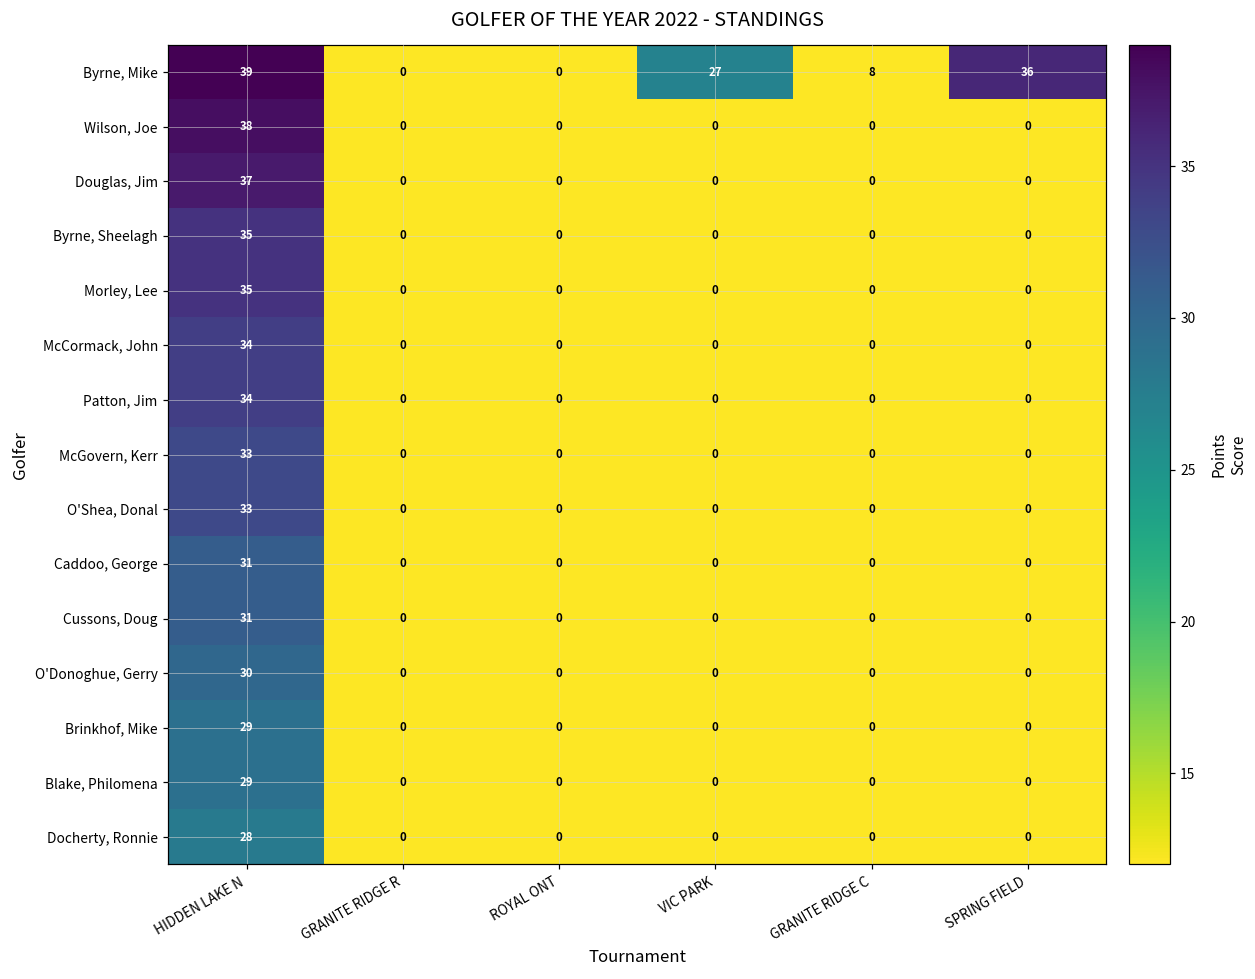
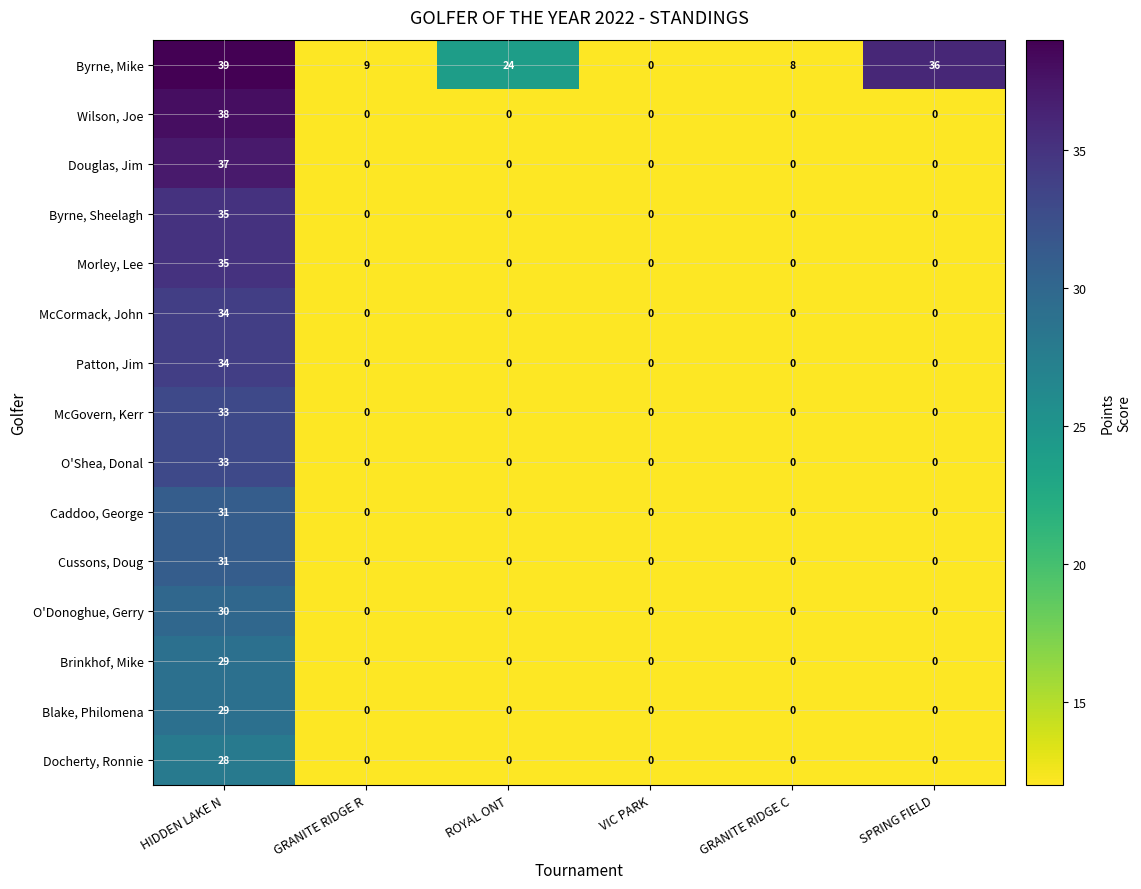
Byrne, Mike, GRANITE RIDGE R: 0 -> 9
Byrne, Mike, ROYAL ONT: 0 -> 24
Byrne, Mike, VIC PARK: 27 -> 0
